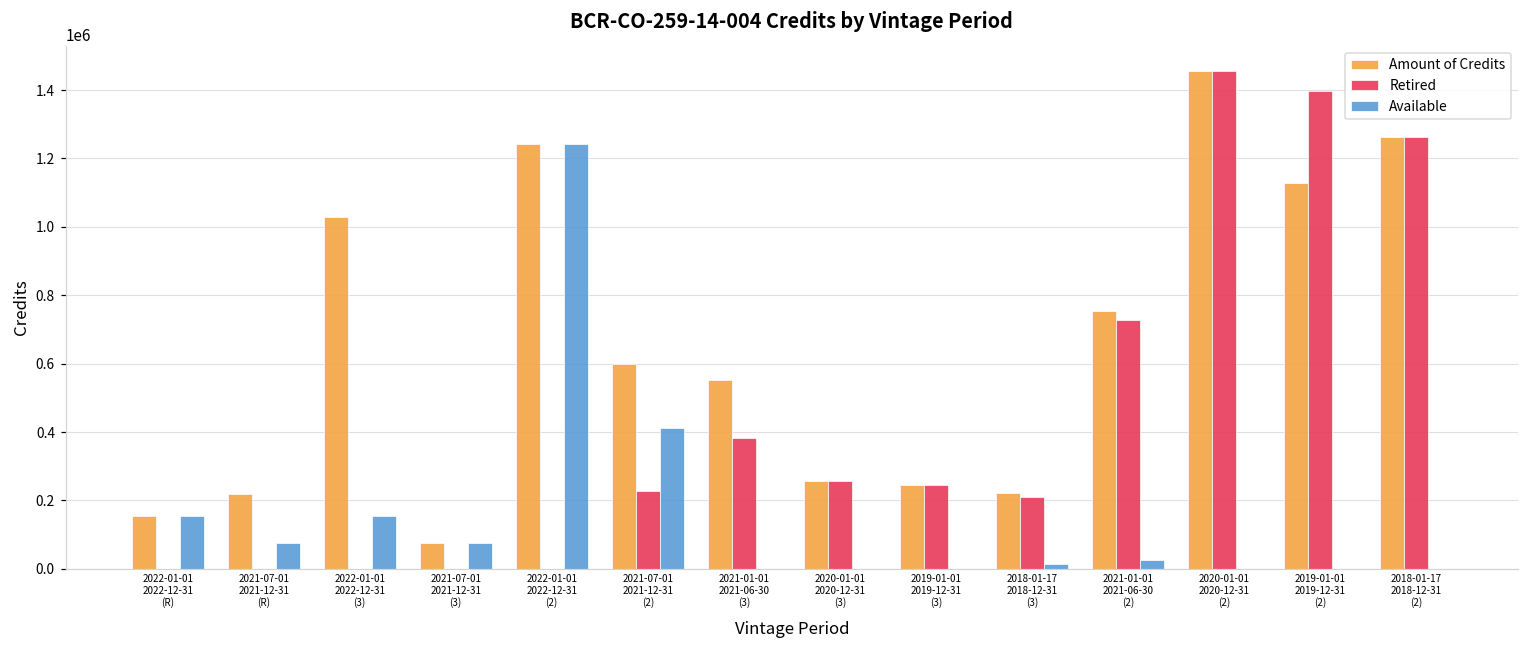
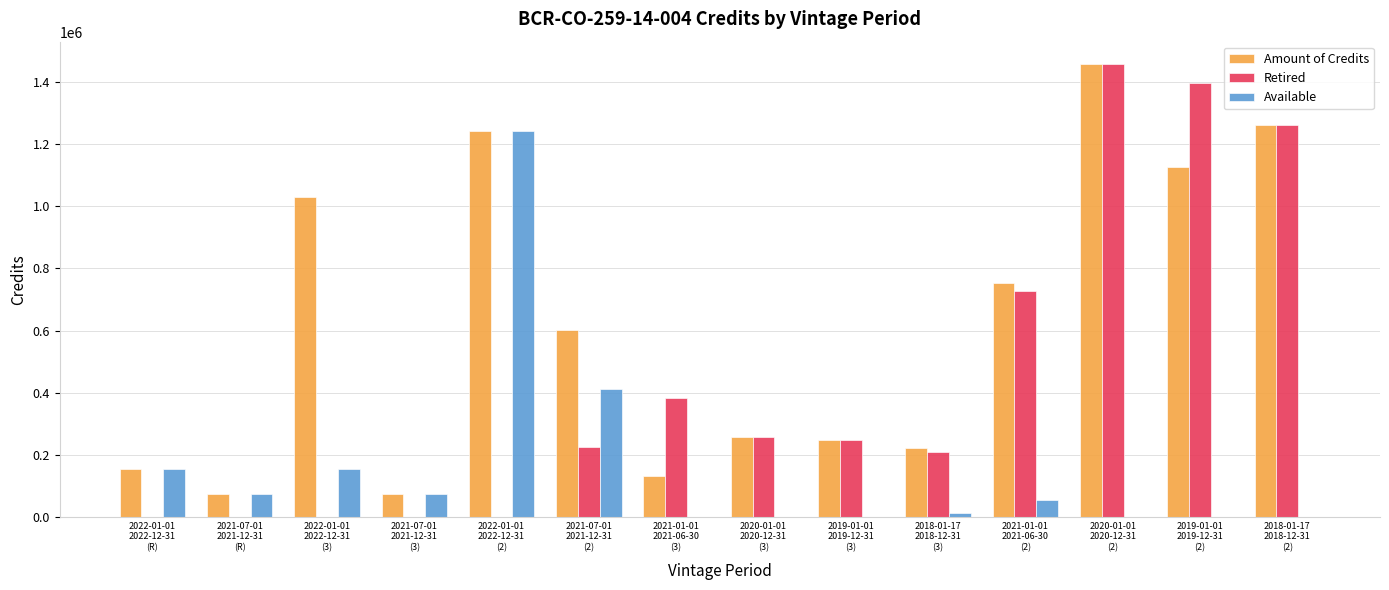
Amount of Credits, 2021-07-01 2021-12-31 (R): 220000 -> 80000
Amount of Credits, 2021-01-01 2021-06-30 (3): 550000 -> 130000
Available, 2021-01-01 2021-06-30 (2): 30000 -> 50000
